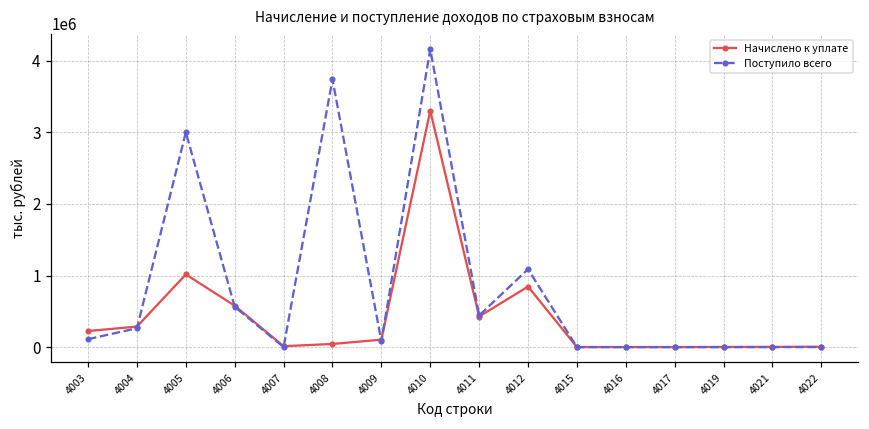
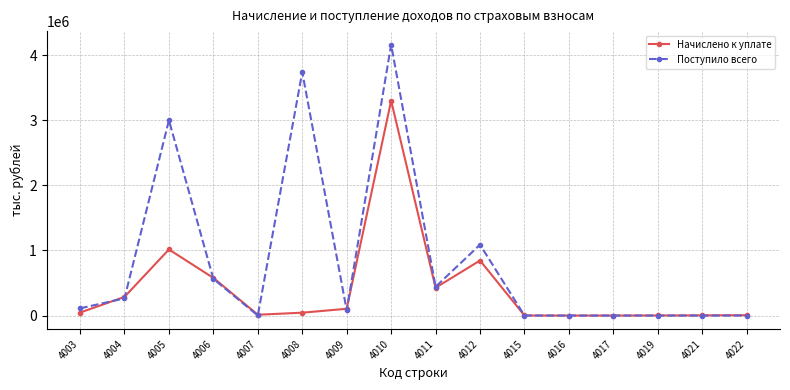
Начислено к уплате, 4003: 200000 -> 0
